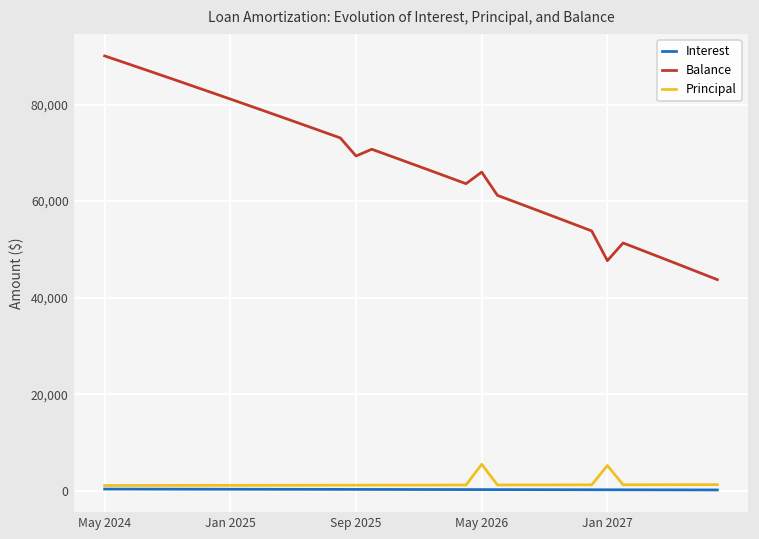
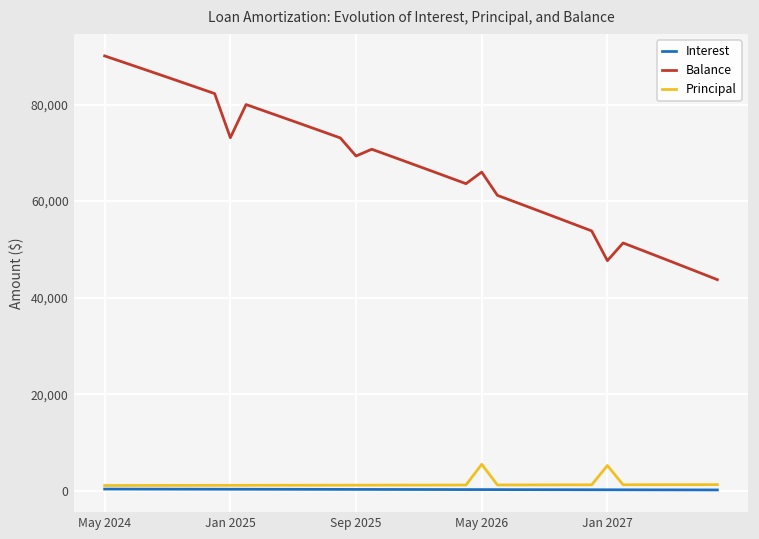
Balance, Jan 2025: 81,000 -> 73,000
